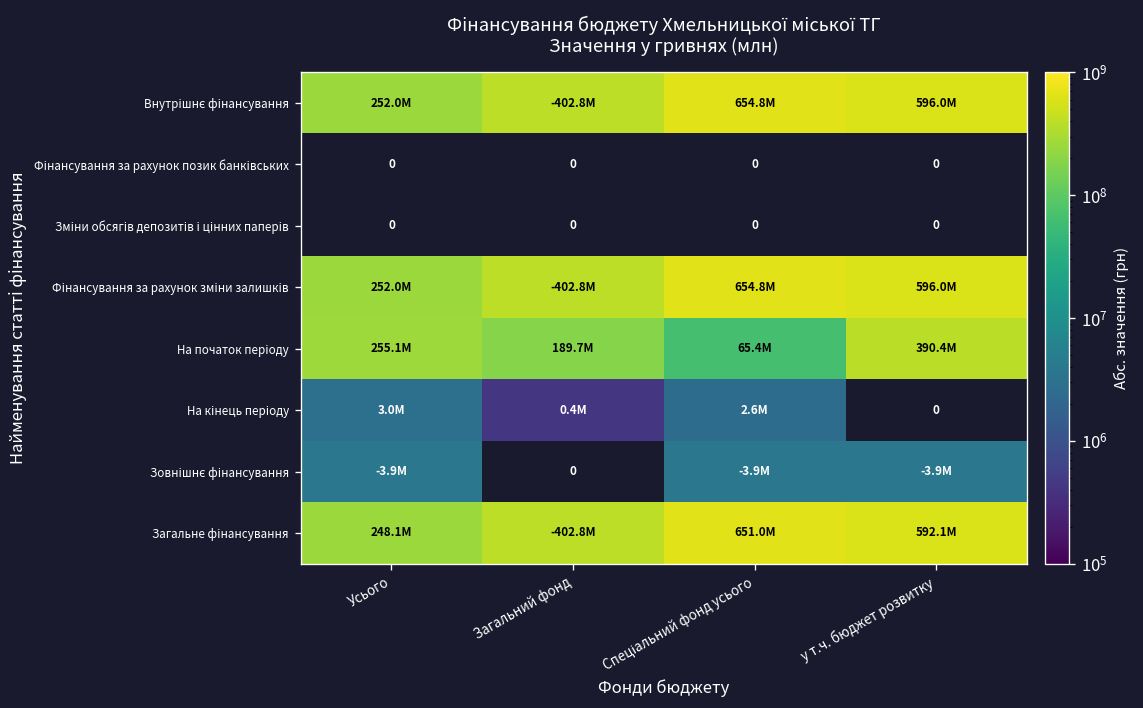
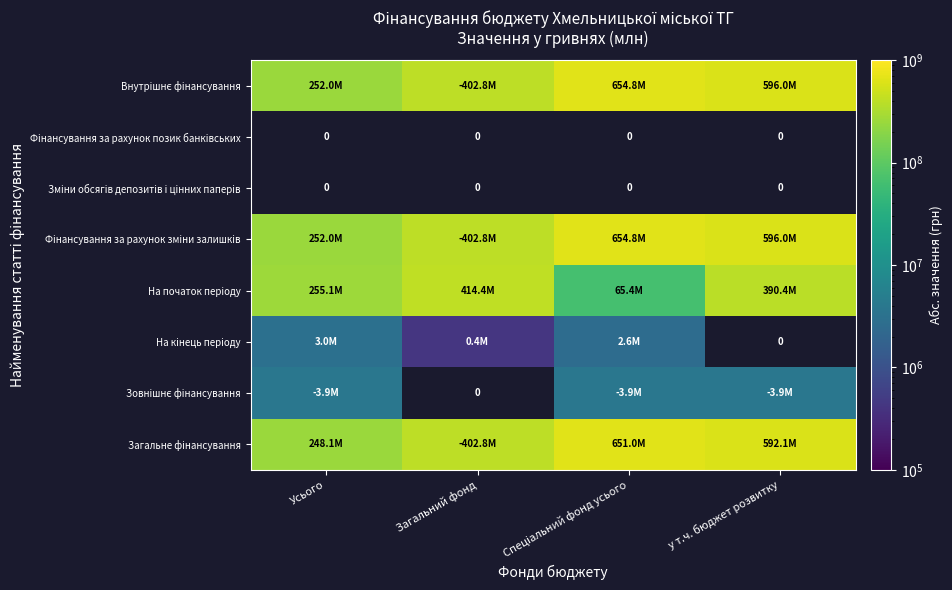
На початок періоду, Загальний фонд: 189.7M -> 414.4M
